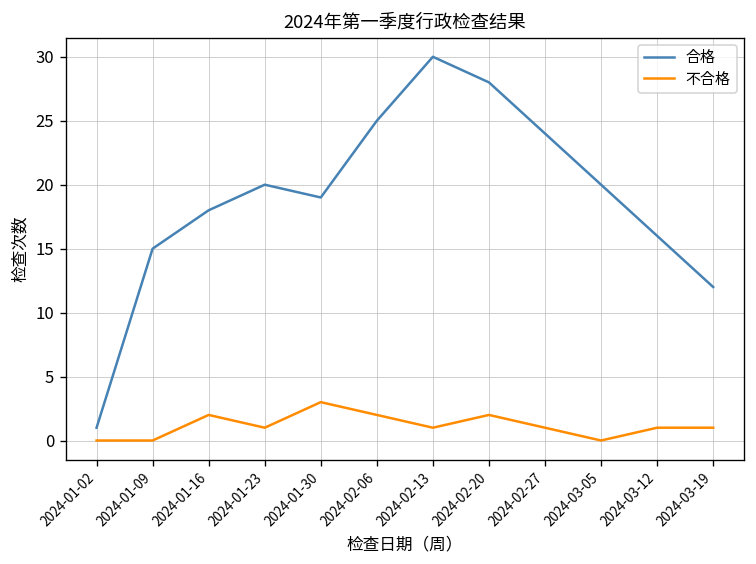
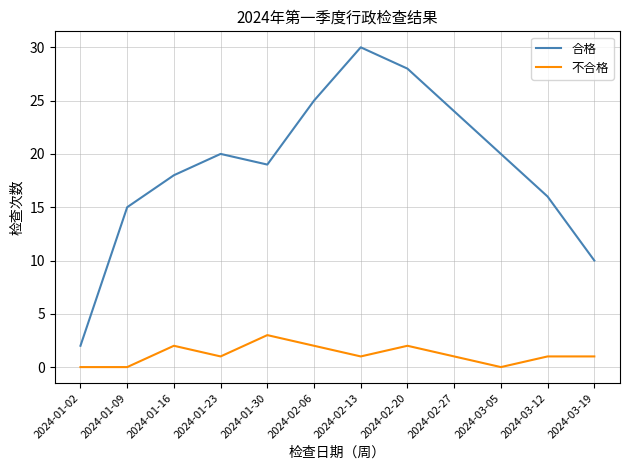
合格, 2024-01-02: 1 -> 2
合格, 2024-03-19: 12 -> 10
